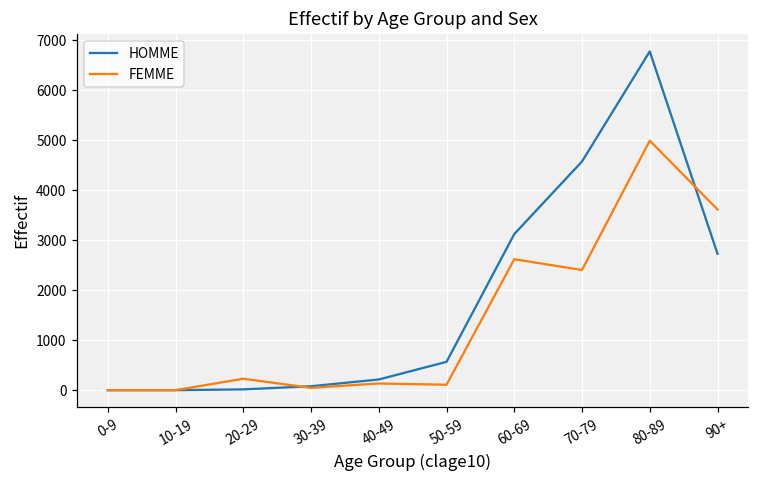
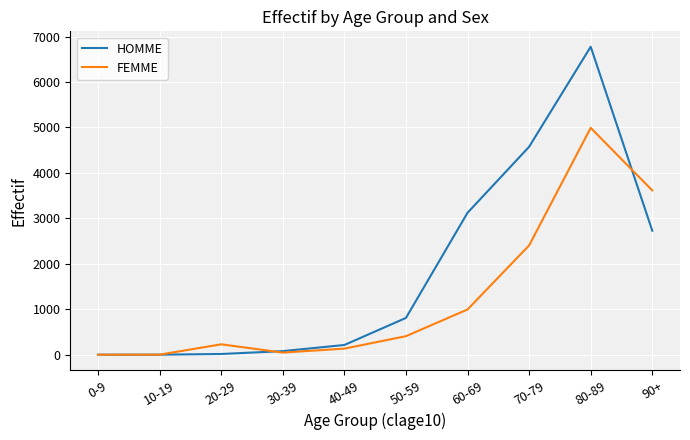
HOMME, 50-59: 600 -> 800
FEMME, 50-59: 100 -> 400
FEMME, 60-69: 2600 -> 1000
